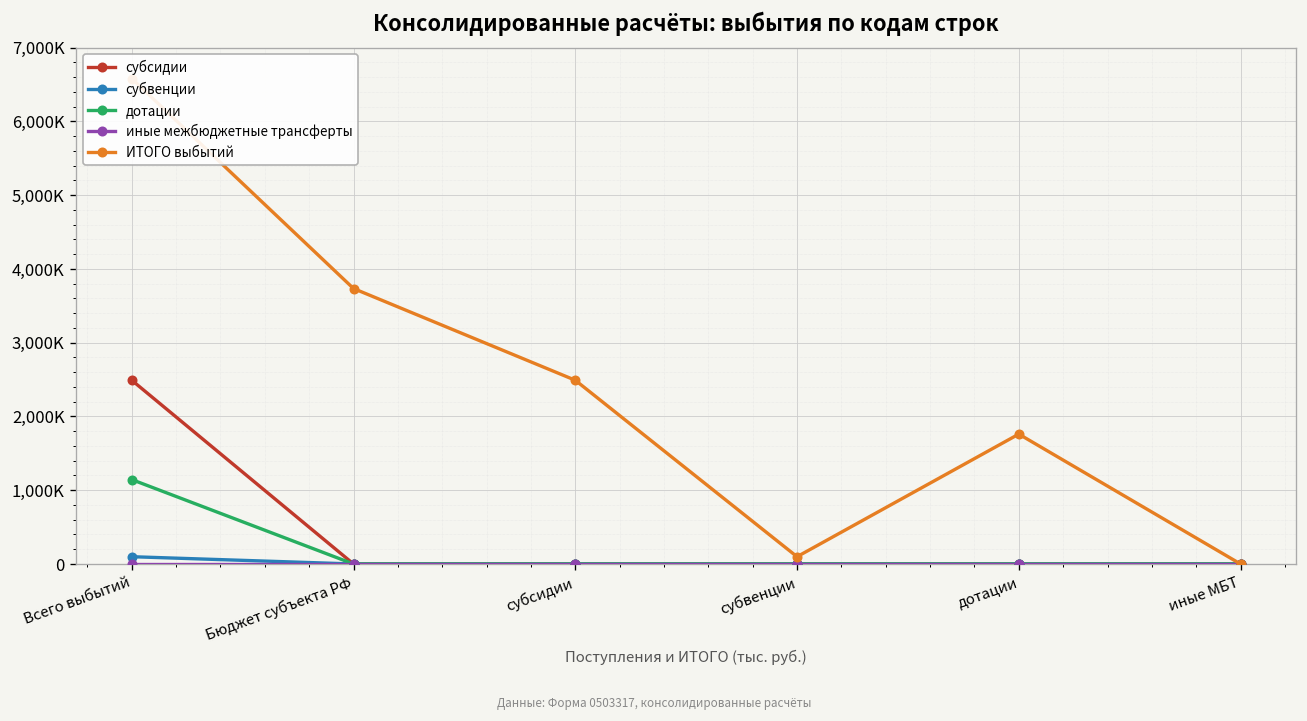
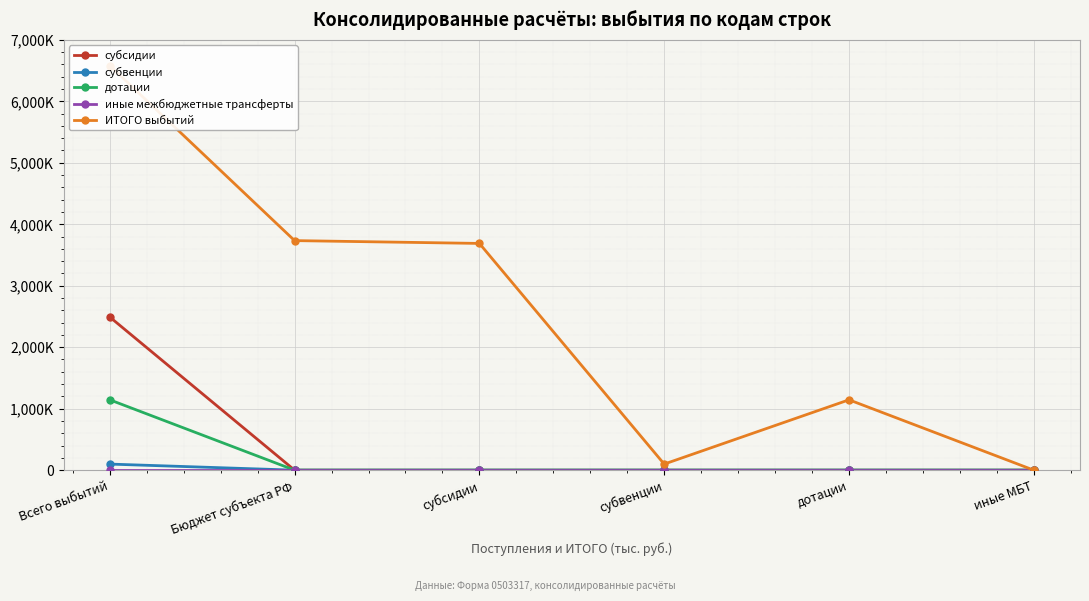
ИТОГО выбытий, субсидии: 2,500,000 -> 3,700,000
ИТОГО выбытий, дотации: 1,800,000 -> 1,100,000
